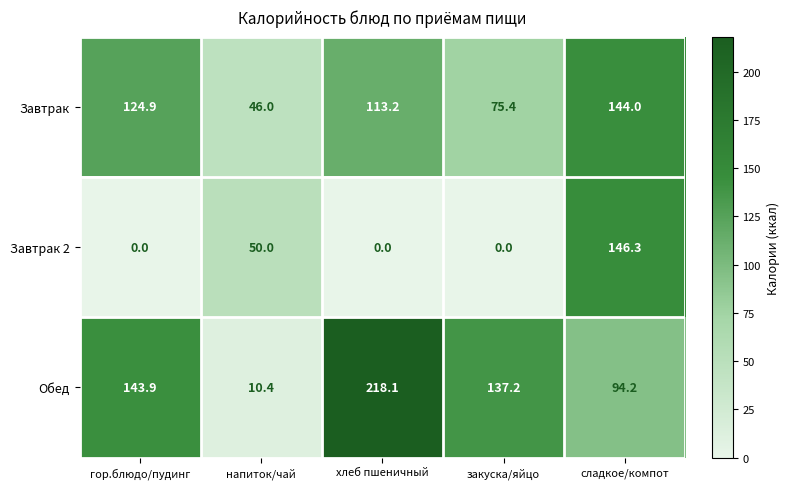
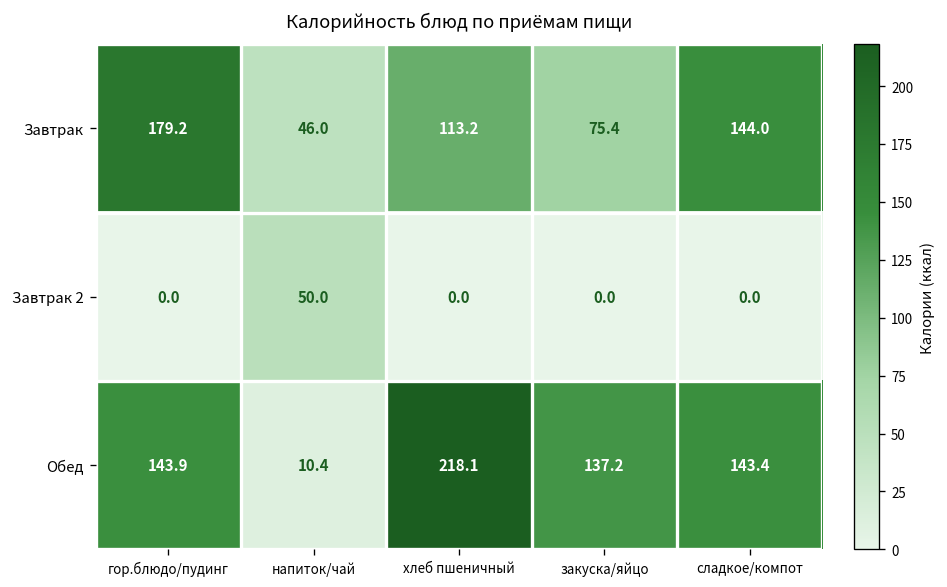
Завтрак, гор.блюдо/пудинг: 124.9 -> 179.2
Завтрак 2, сладкое/компот: 146.3 -> 0.0
Обед, сладкое/компот: 94.2 -> 143.4
